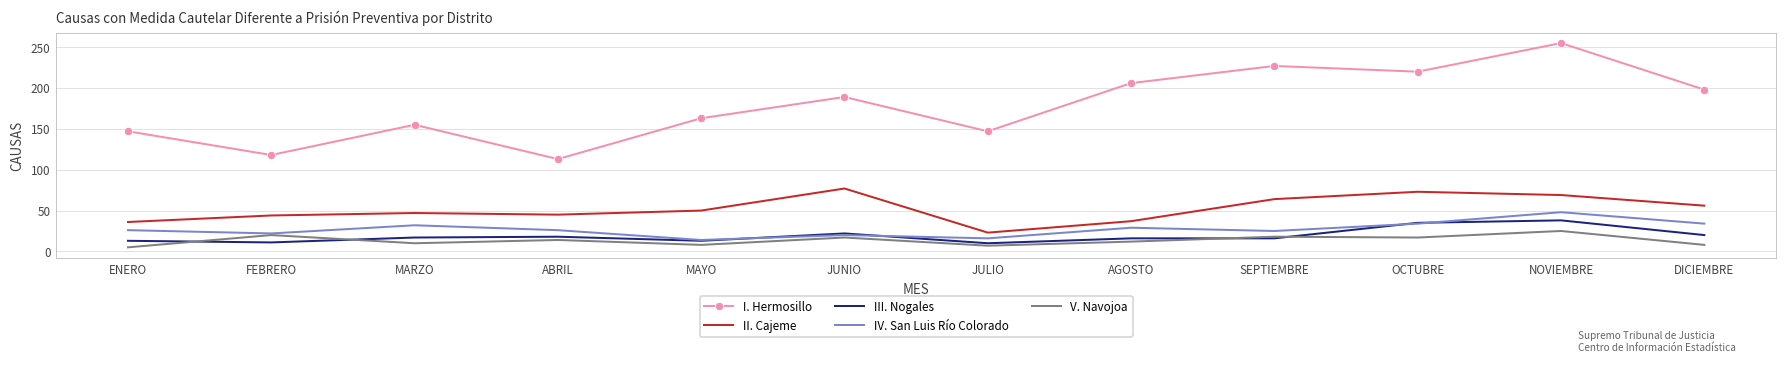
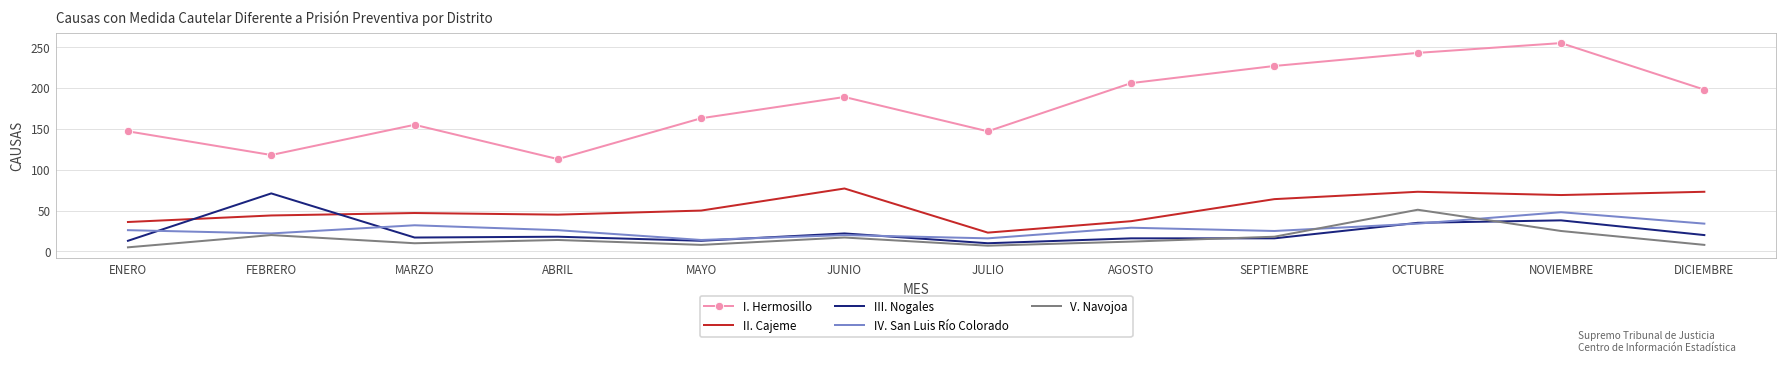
III. Nogales, FEBRERO: 10 -> 70
I. Hermosillo, OCTUBRE: 220 -> 240
V. Navojoa, OCTUBRE: 20 -> 50
II. Cajeme, DICIEMBRE: 60 -> 70
